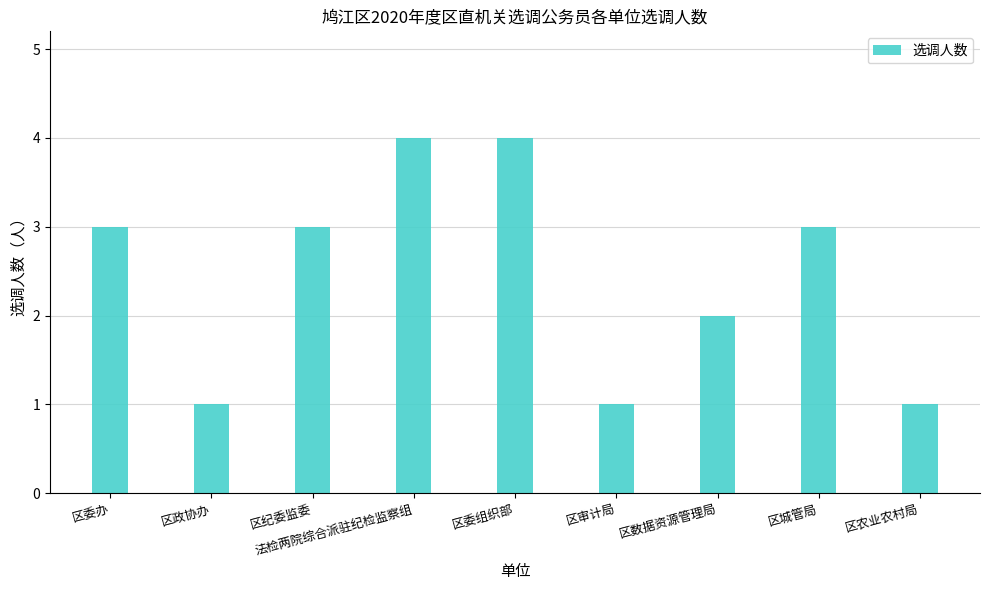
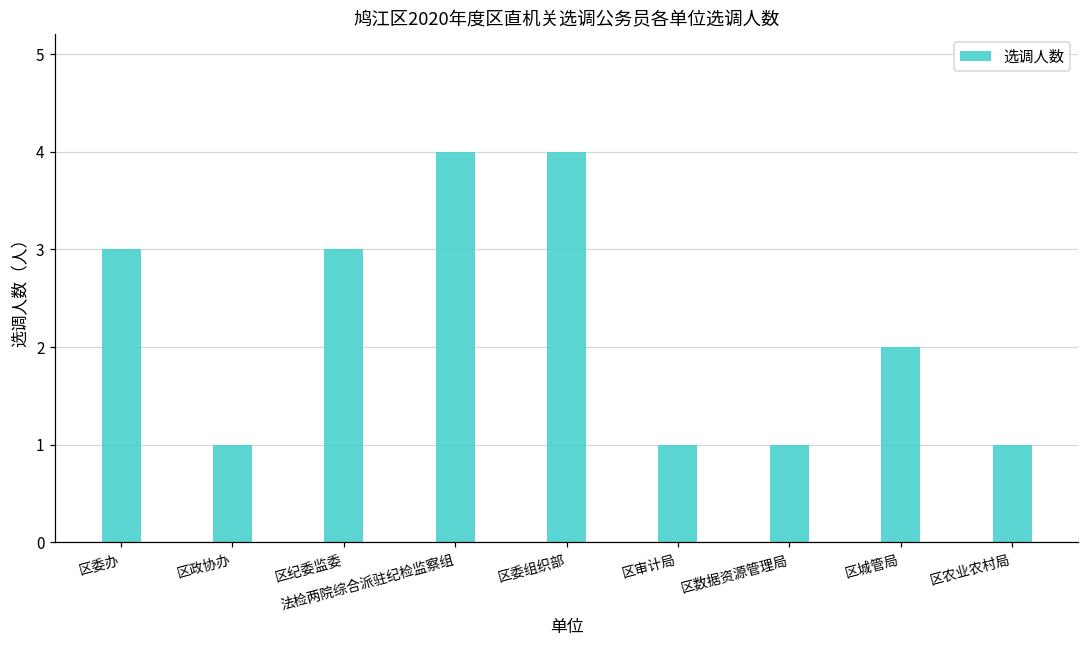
区数据资源管理局: 2 -> 1
区城管局: 3 -> 2
